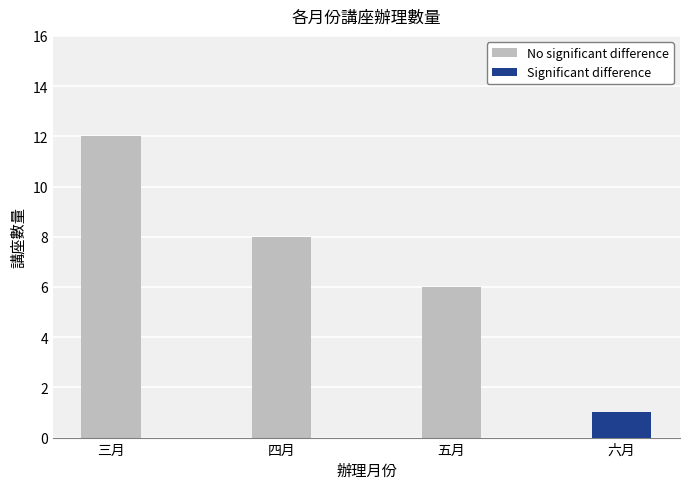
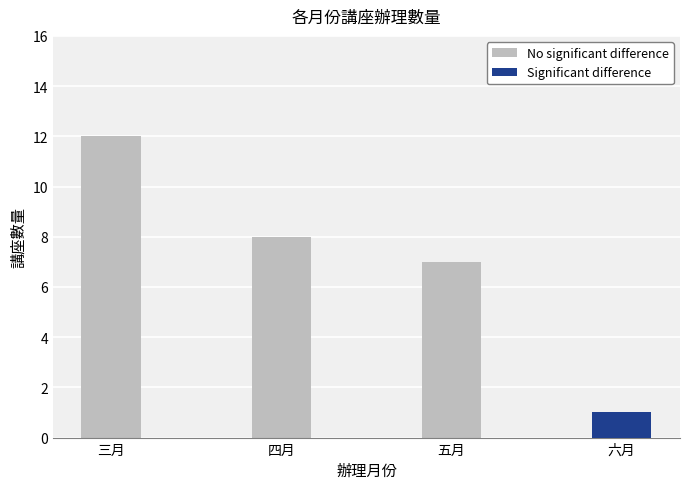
No significant difference, 五月: 6 -> 7
